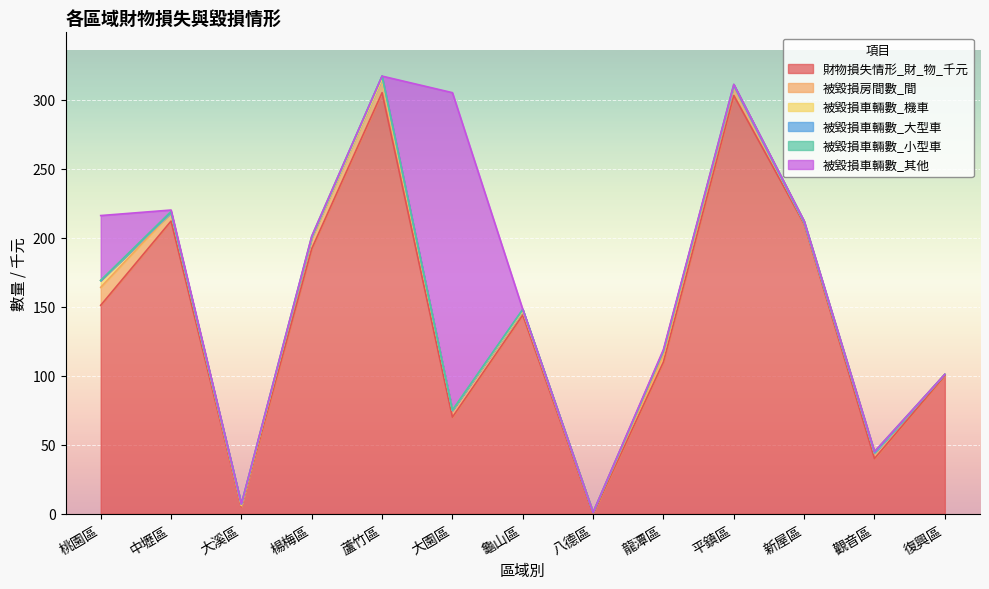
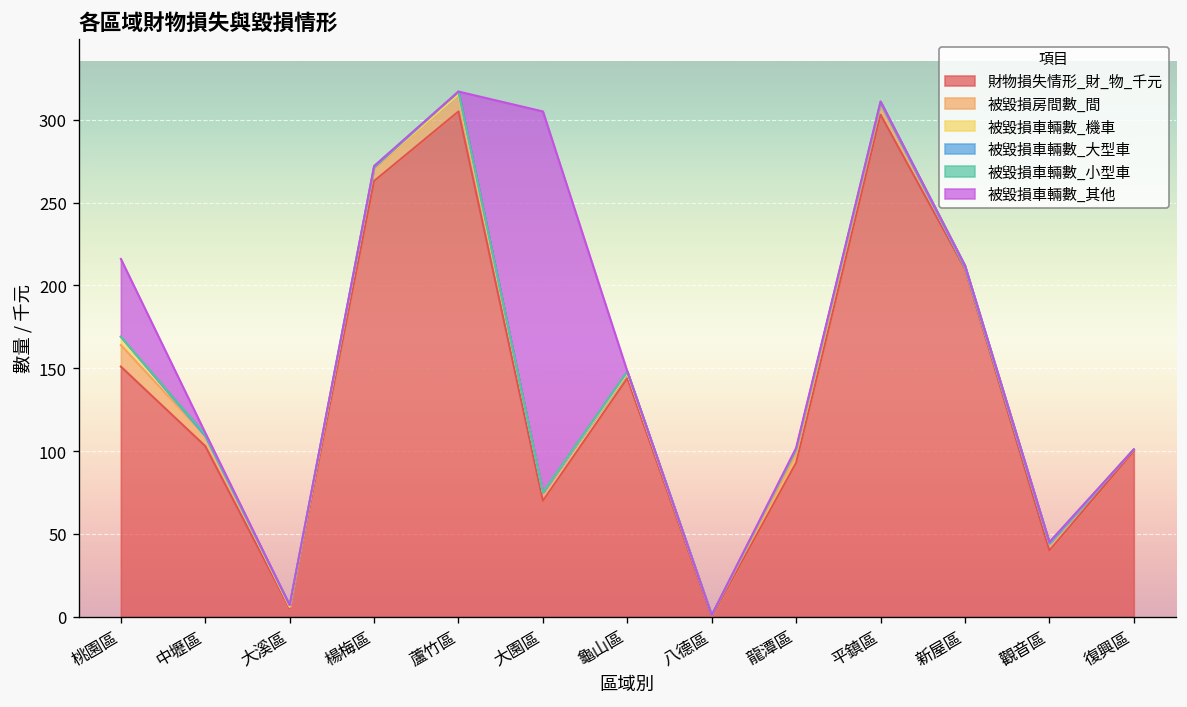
財物損失情形_財_物_千元, 中壢區: 212 -> 103
財物損失情形_財_物_千元, 楊梅區: 192 -> 263
財物損失情形_財_物_千元, 龍潭區: 110 -> 93
